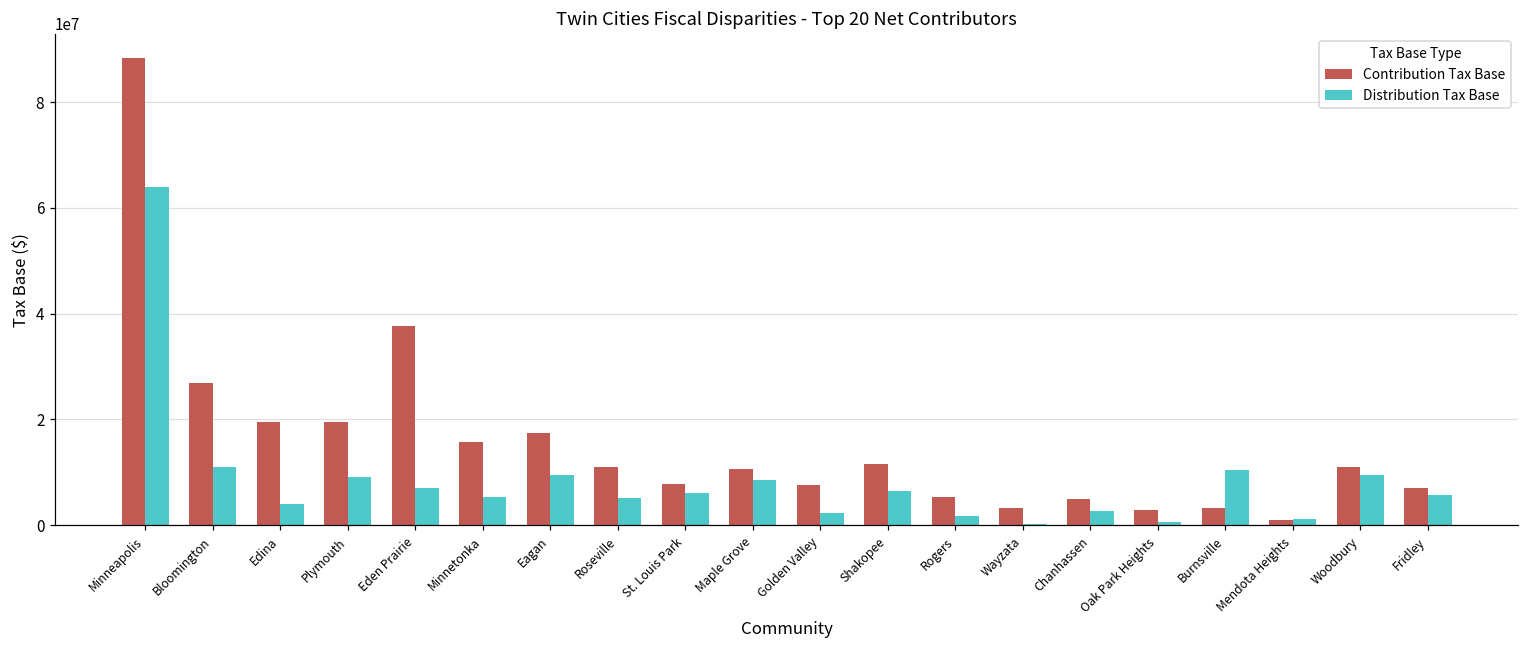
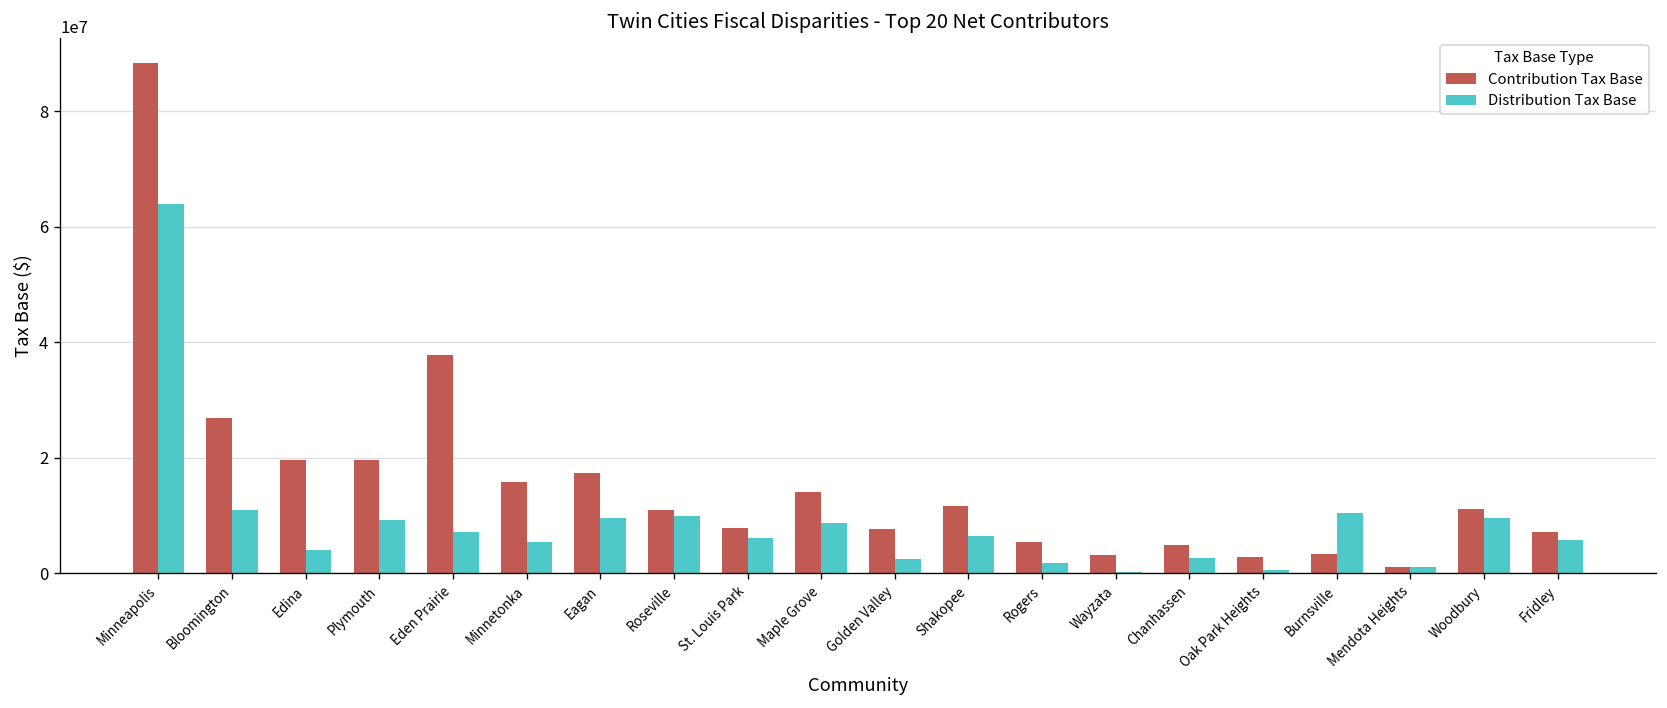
Distribution Tax Base, Roseville: 5000000 -> 10000000
Contribution Tax Base, Maple Grove: 11000000 -> 14000000
